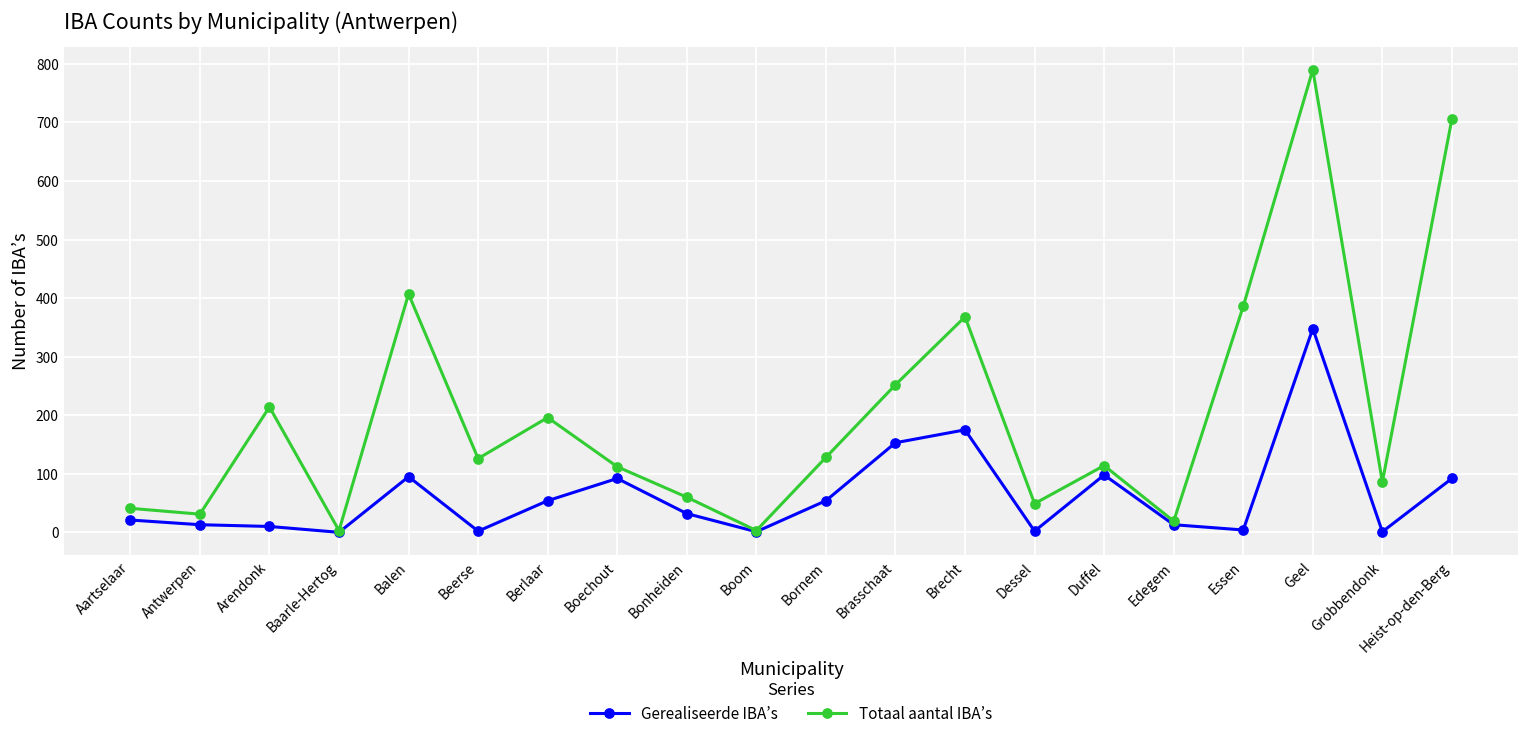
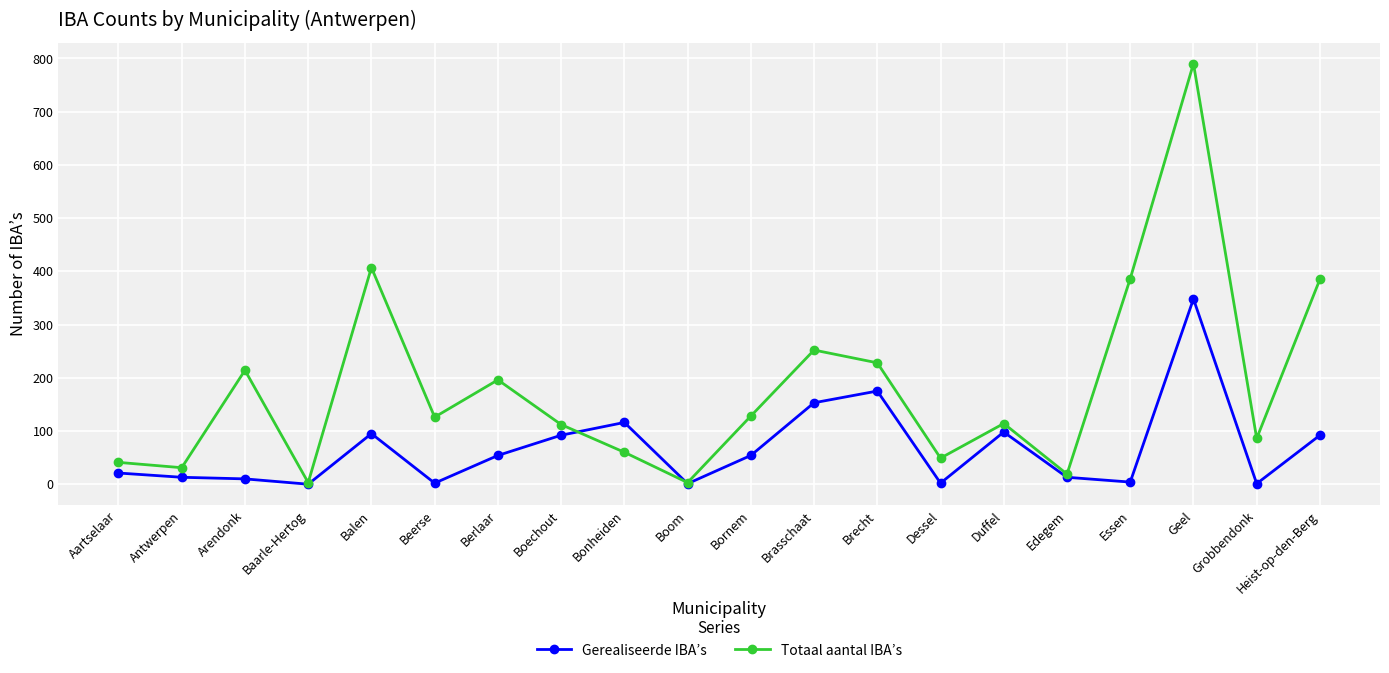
Gerealiseerde IBA’s, Bonheiden: 30 -> 120
Totaal aantal IBA’s, Brecht: 370 -> 230
Totaal aantal IBA’s, Heist-op-den-Berg: 710 -> 390
